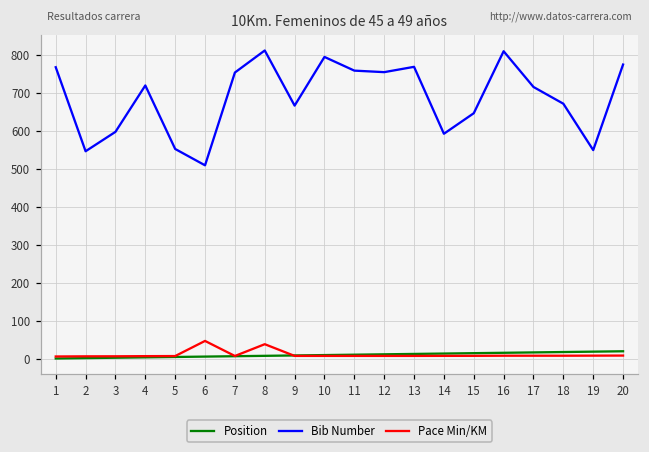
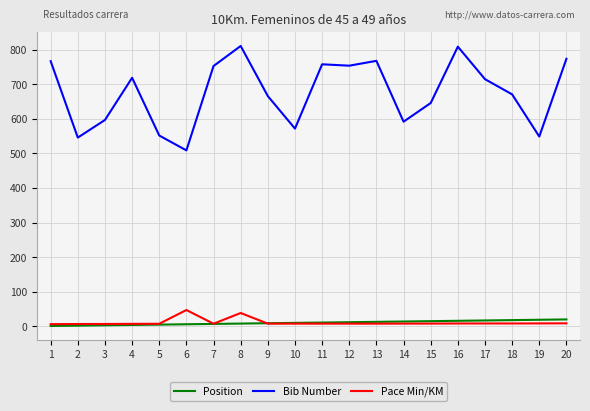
Bib Number, 10: 790 -> 570
